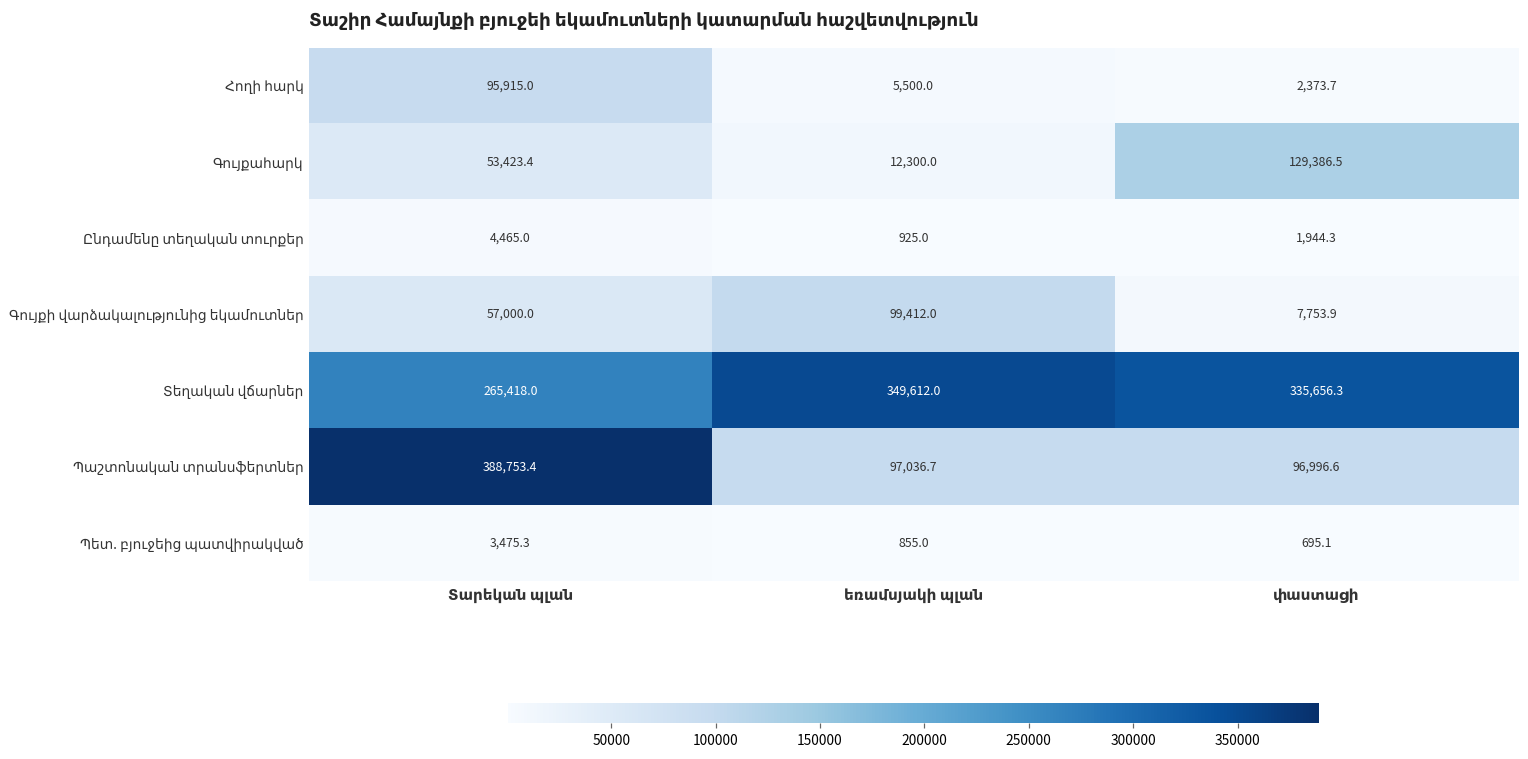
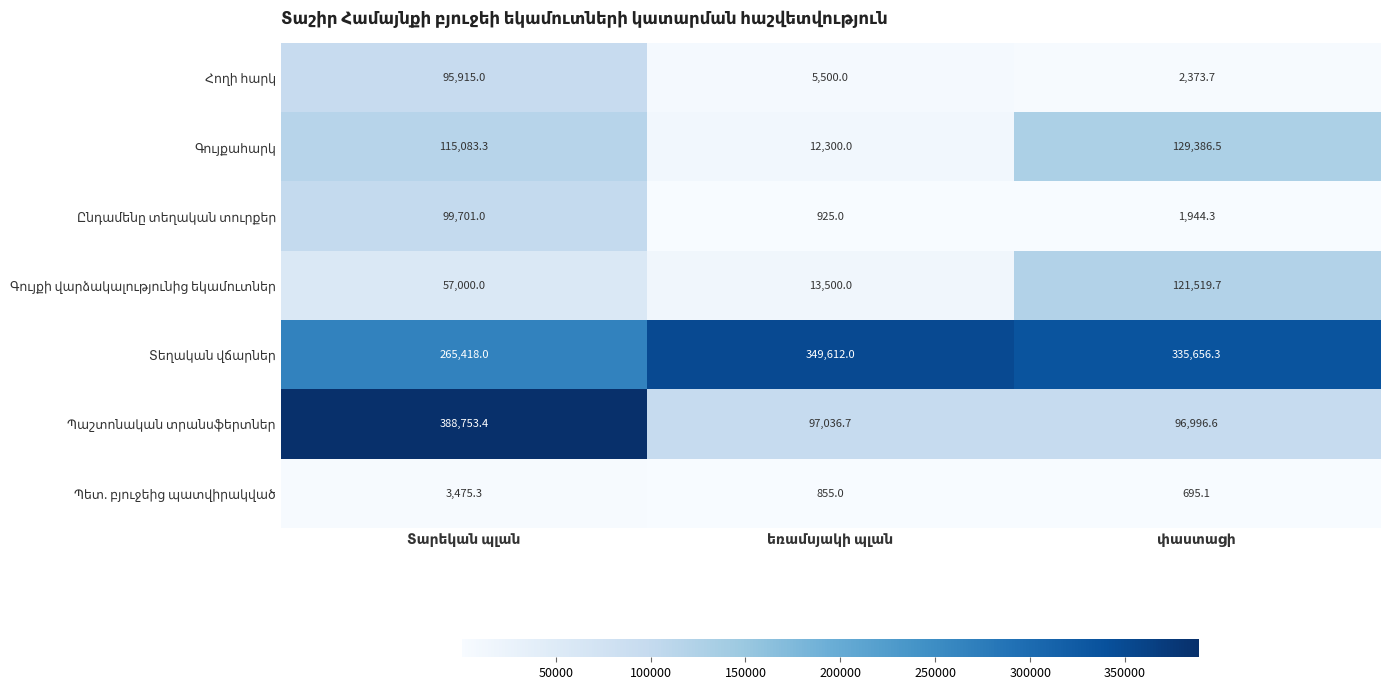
Գույքահարկ, Տարեկան պլան: 53,423.4 -> 115,083.3
Ընդամենը տեղական տուրքեր, Տարեկան պլան: 4,465.0 -> 99,701.0
Գույքի վարձակալությունից եկամուտներ, եռամսյակի պլան: 99,412.0 -> 13,500.0
Գույքի վարձակալությունից եկամուտներ, փաստացի: 7,753.9 -> 121,519.7
